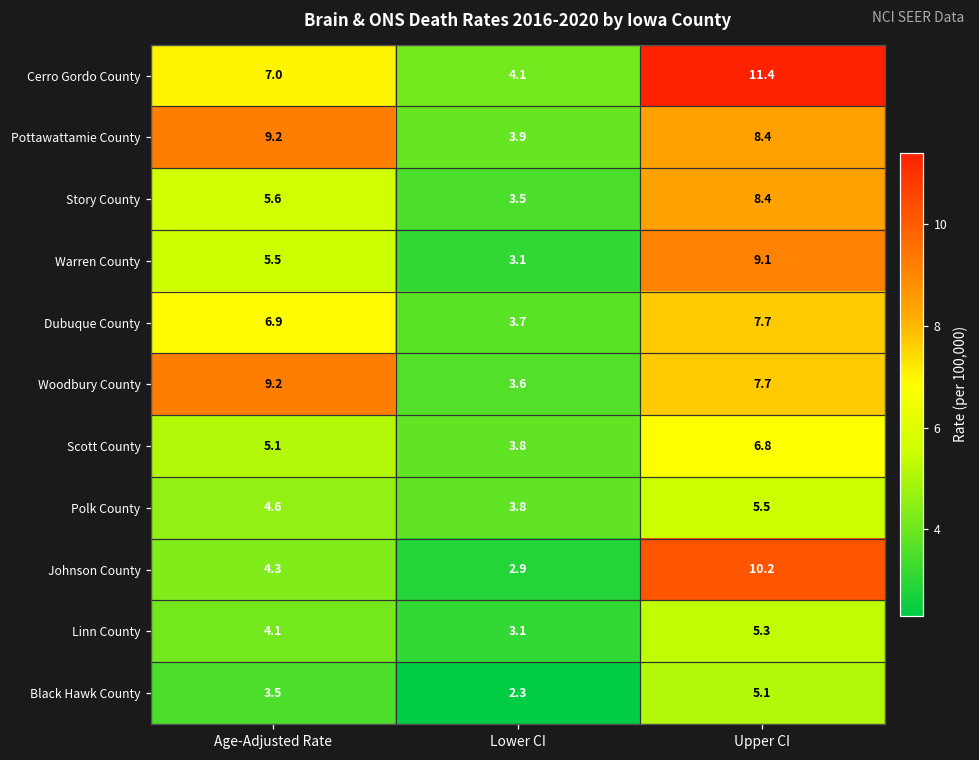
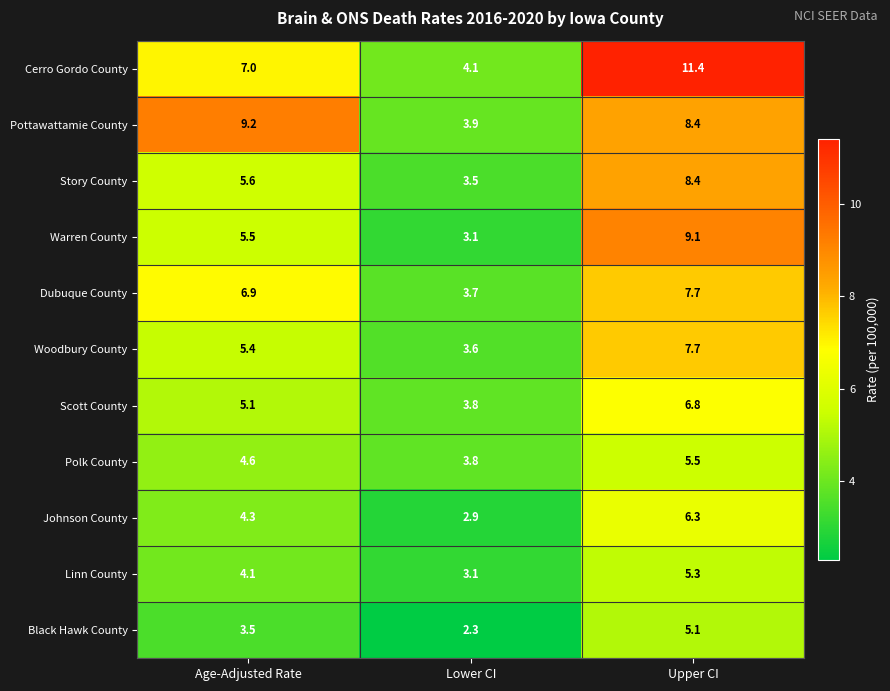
Woodbury County, Age-Adjusted Rate: 9.2 -> 5.4
Johnson County, Upper CI: 10.2 -> 6.3
